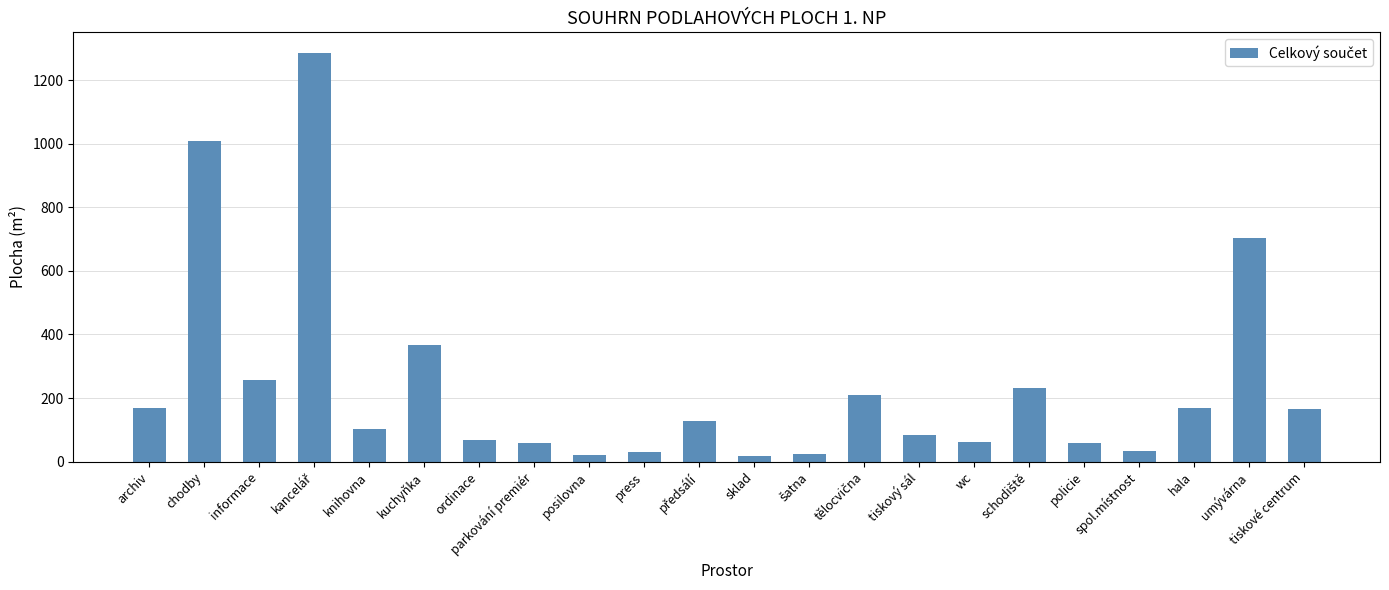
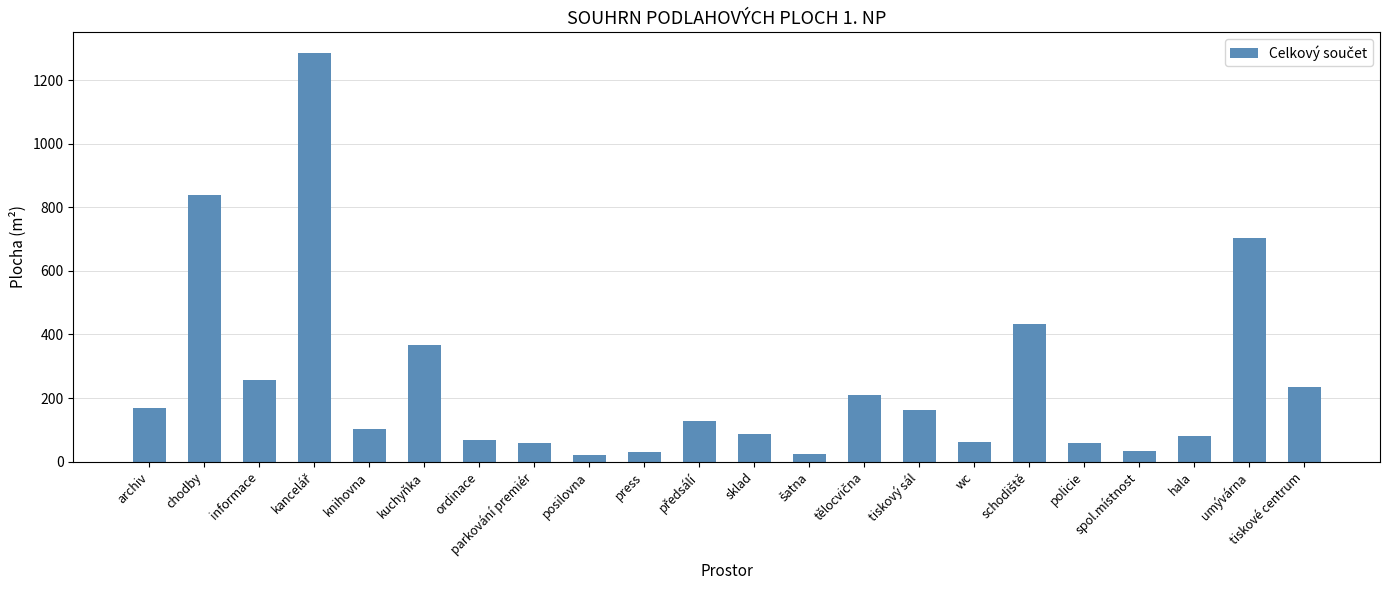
chodby: 1010 -> 840
sklad: 20 -> 90
tiskový sál: 80 -> 160
schodiště: 230 -> 430
hala: 170 -> 80
tiskové centrum: 170 -> 240
